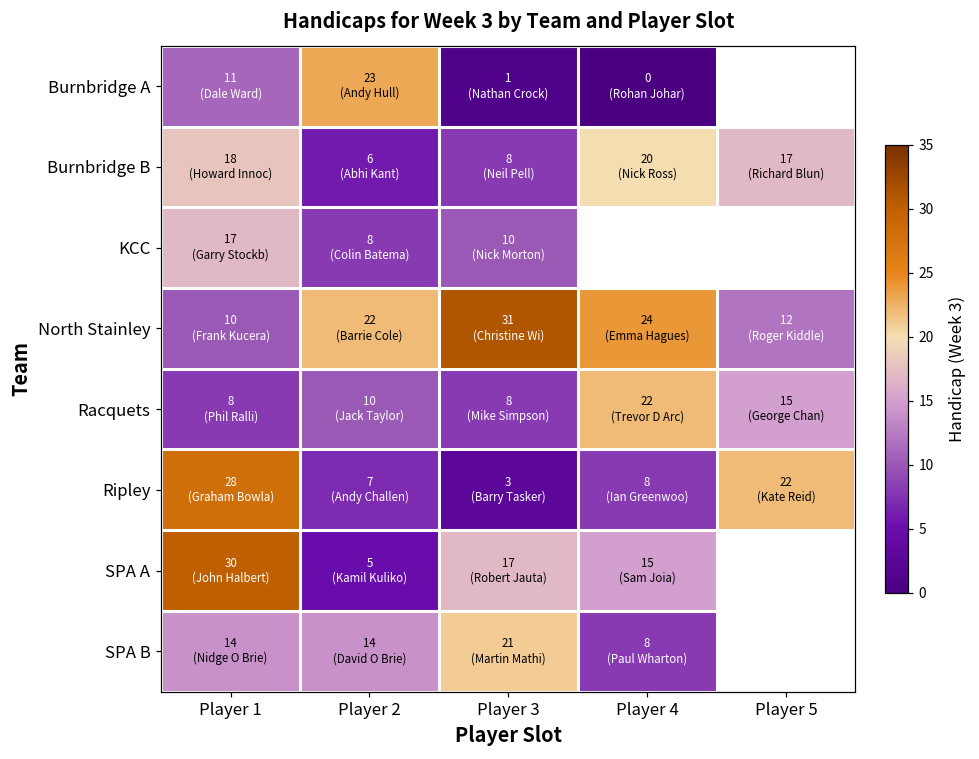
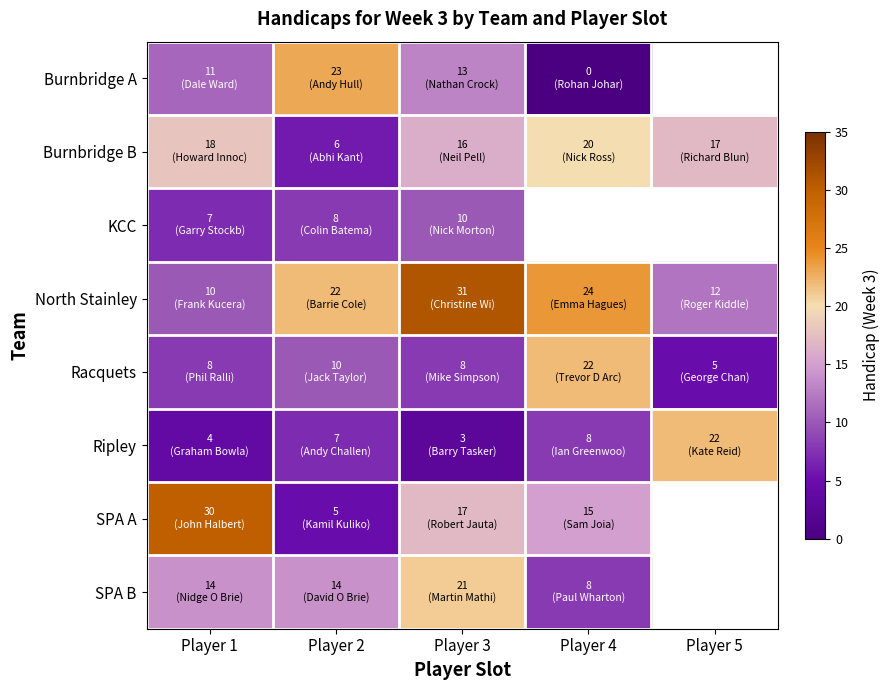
Burnbridge A, Player 3: 1 -> 13
Burnbridge B, Player 3: 8 -> 16
KCC, Player 1: 17 -> 7
Racquets, Player 5: 15 -> 5
Ripley, Player 1: 28 -> 4
